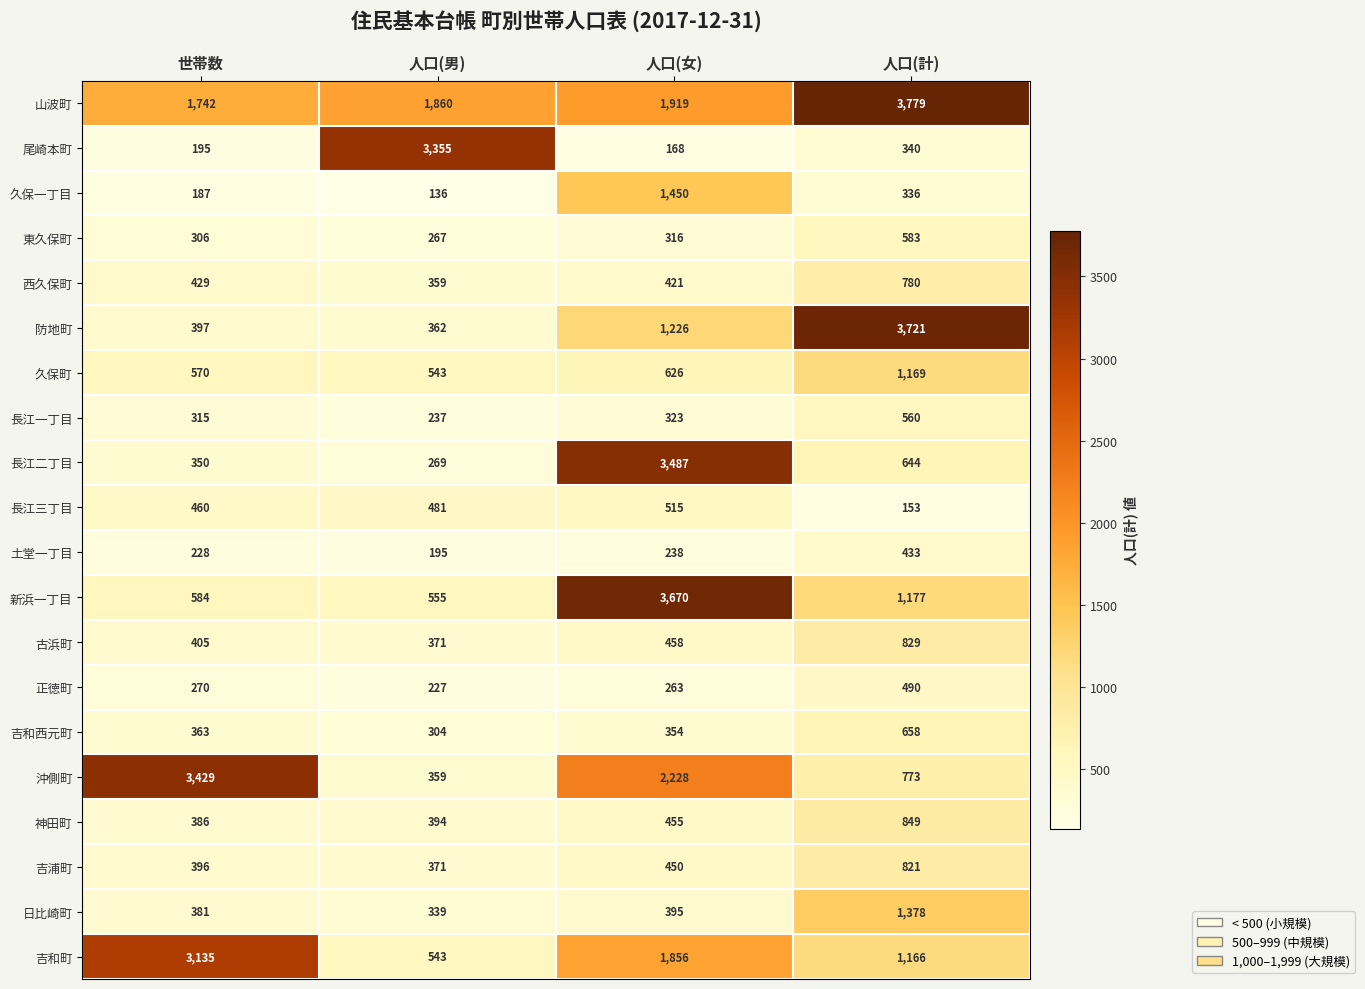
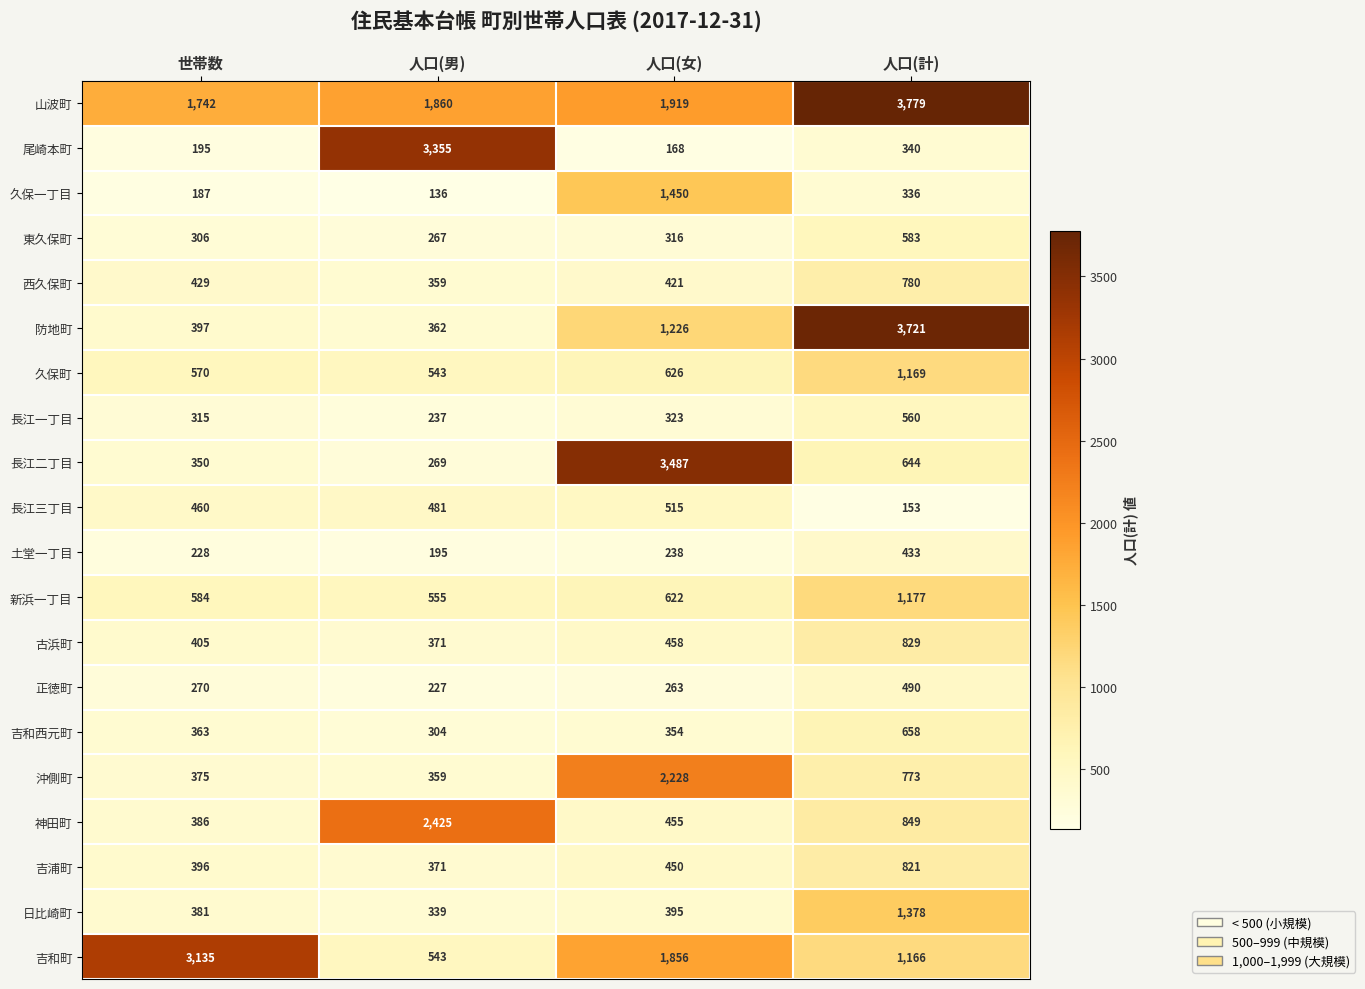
新浜一丁目, 人口(女): 3,670 -> 622
沖側町, 世帯数: 3,429 -> 375
神田町, 人口(男): 394 -> 2,425
